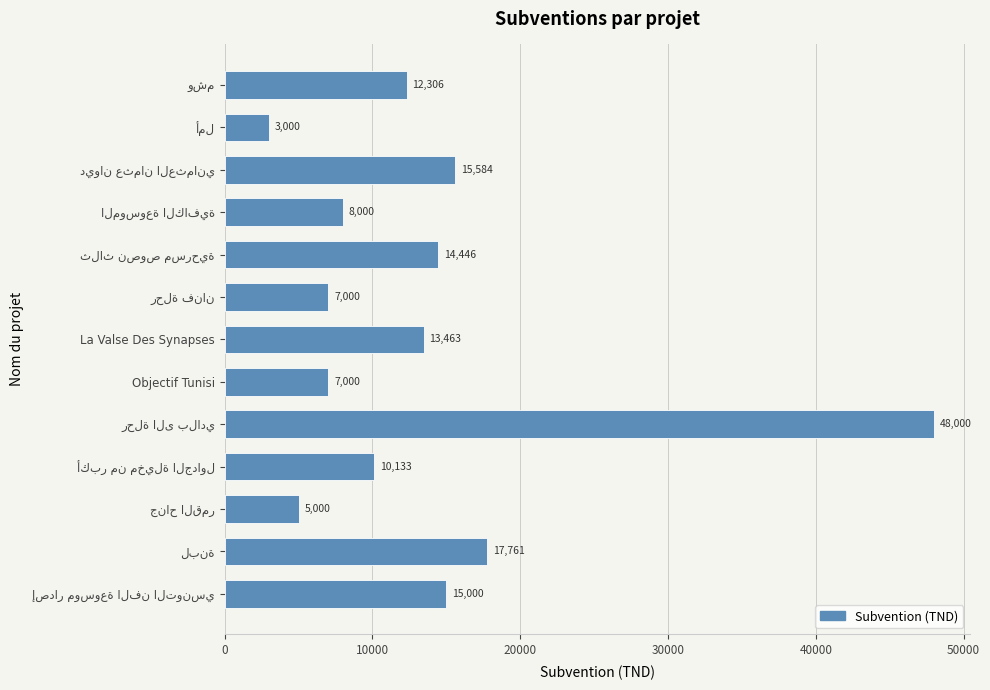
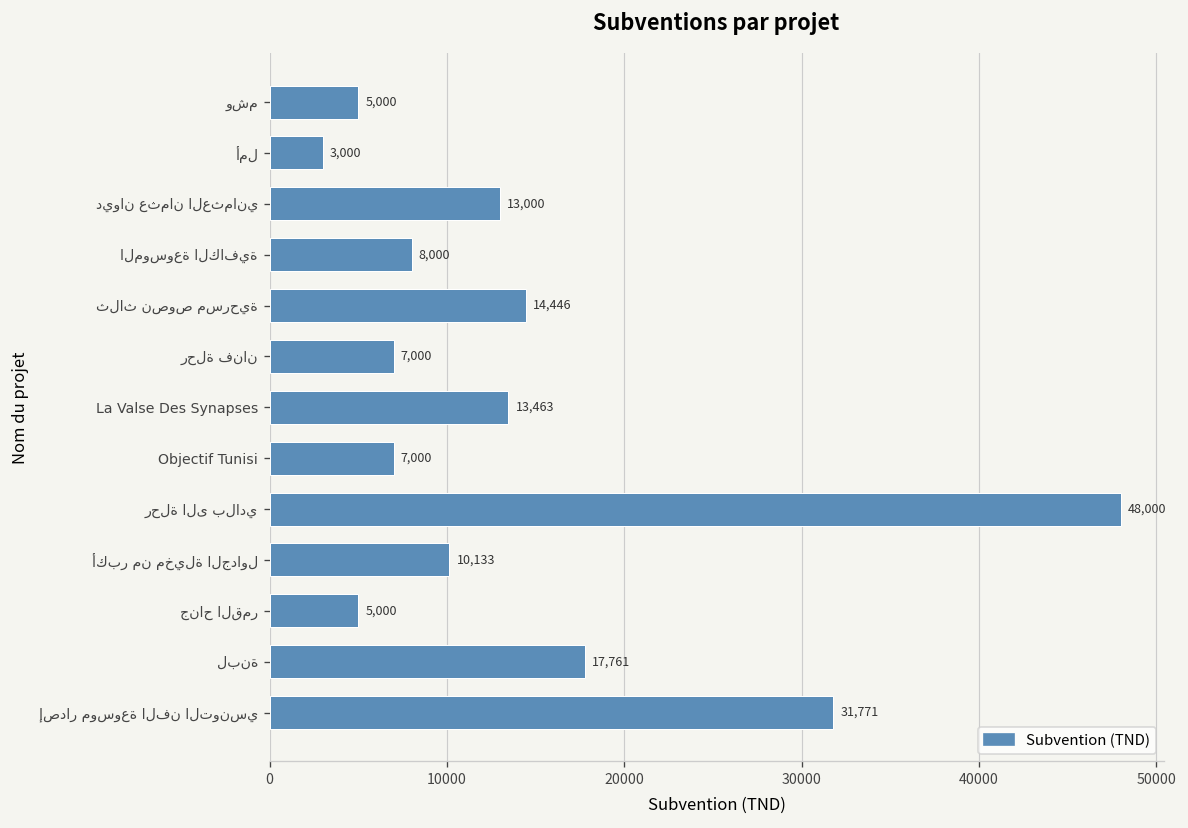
وشم: 12,306 -> 5,000
ديوان عثمان العثماني: 15,584 -> 13,000
إصدار موسوعة الفن التونسي: 15,000 -> 31,771
